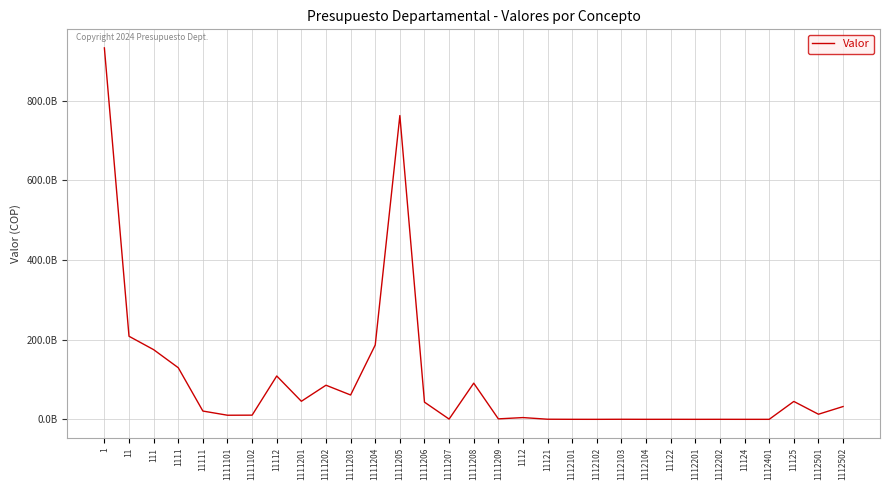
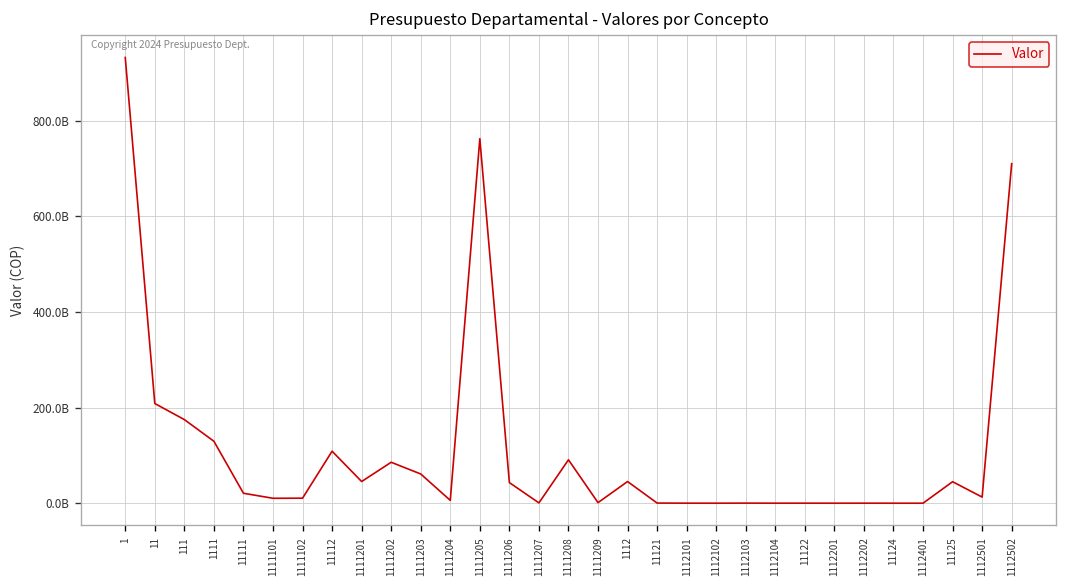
1111204: 190000000000 -> 10000000000
1112: 0 -> 50000000000
1112502: 30000000000 -> 710000000000
